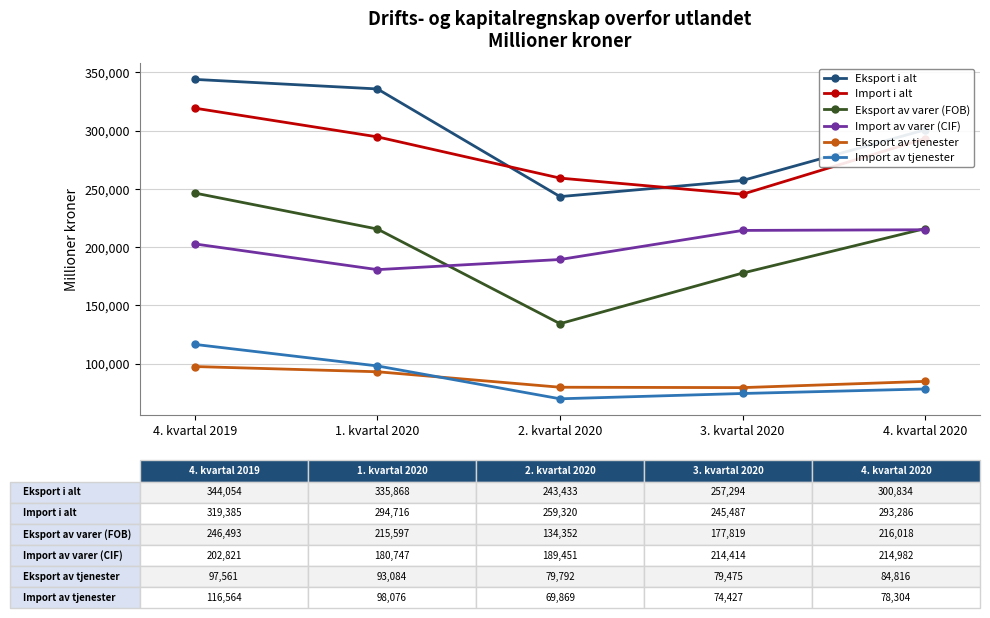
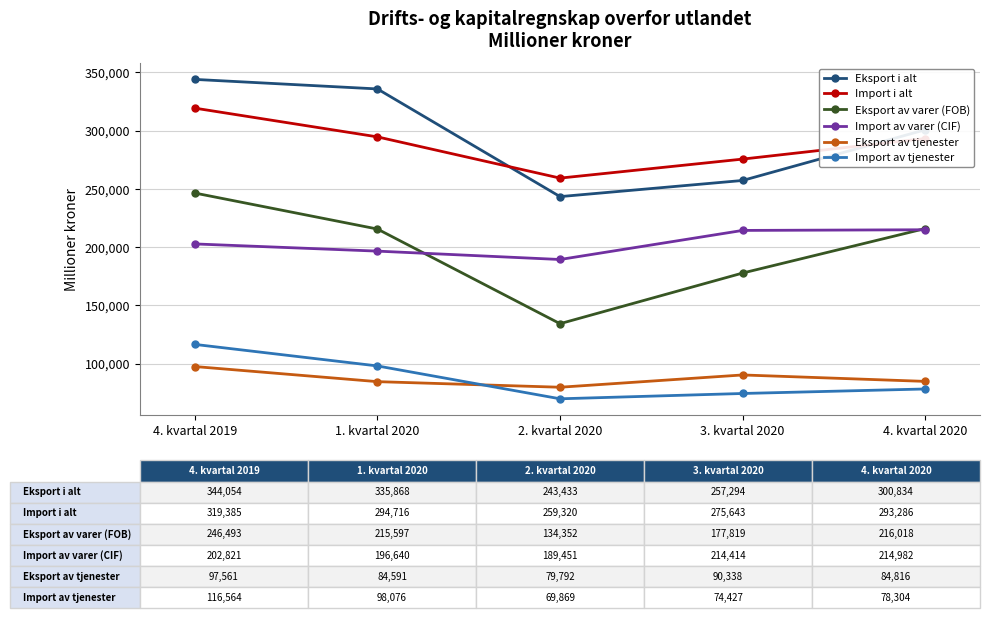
Import av varer (CIF), 1. kvartal 2020: 180,747 -> 196,640
Eksport av tjenester, 1. kvartal 2020: 93,084 -> 84,591
Import i alt, 3. kvartal 2020: 245,487 -> 275,643
Eksport av tjenester, 3. kvartal 2020: 79,475 -> 90,338
